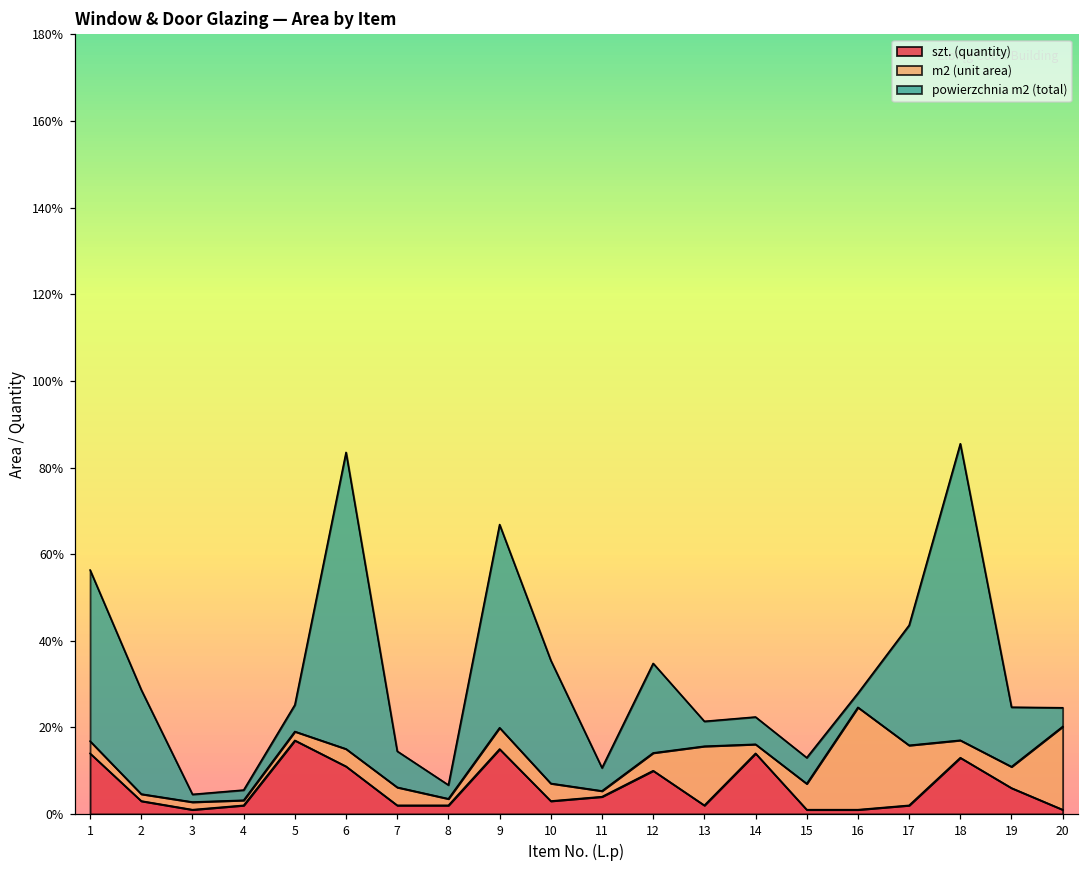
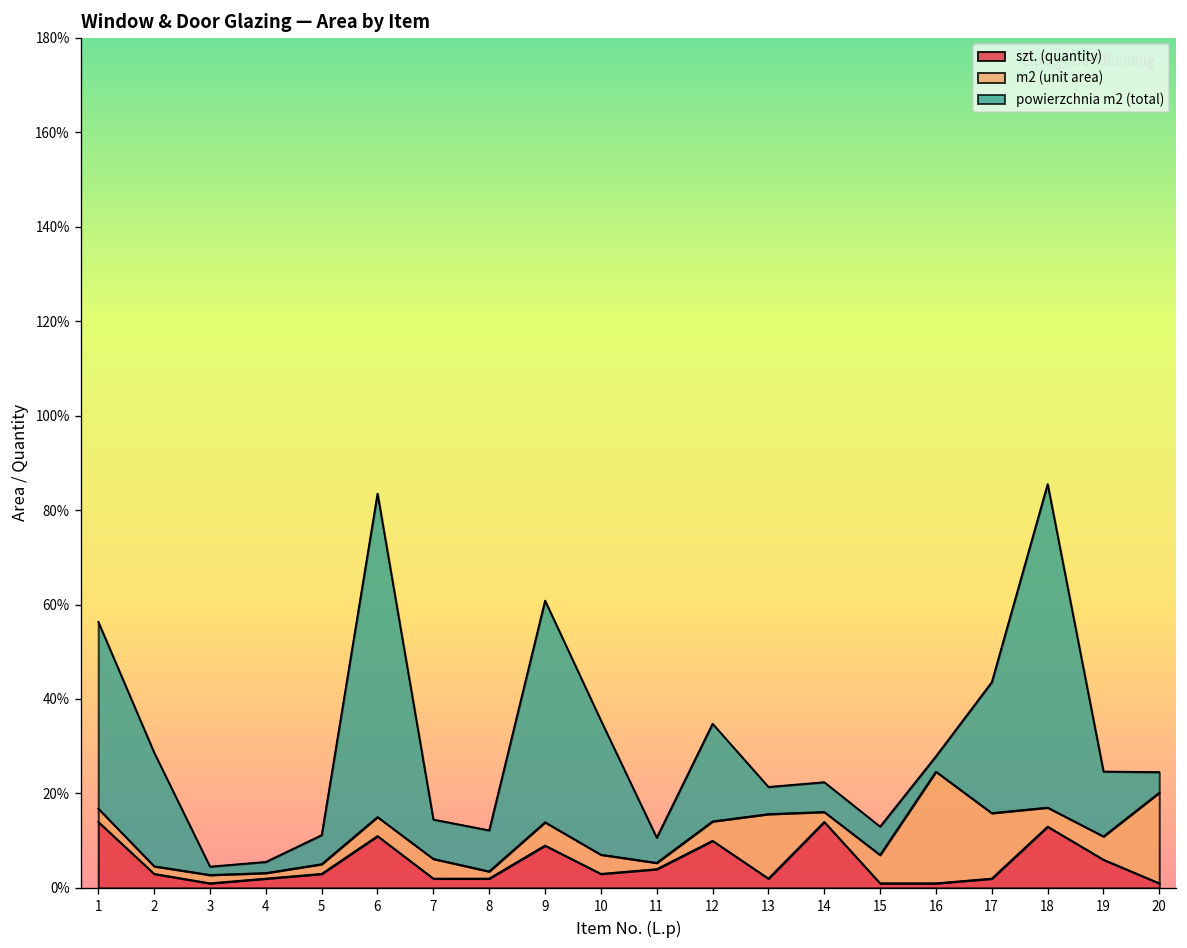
szt. (quantity), 5: 17% -> 3%
powierzchnia m2 (total), 8: 3% -> 9%
szt. (quantity), 9: 15% -> 9%
